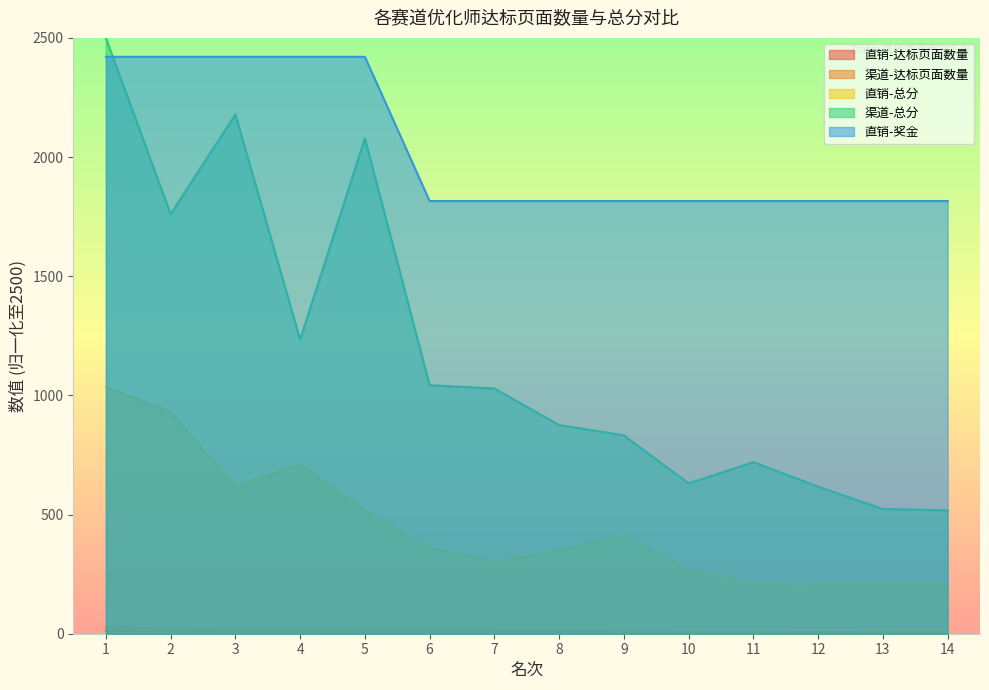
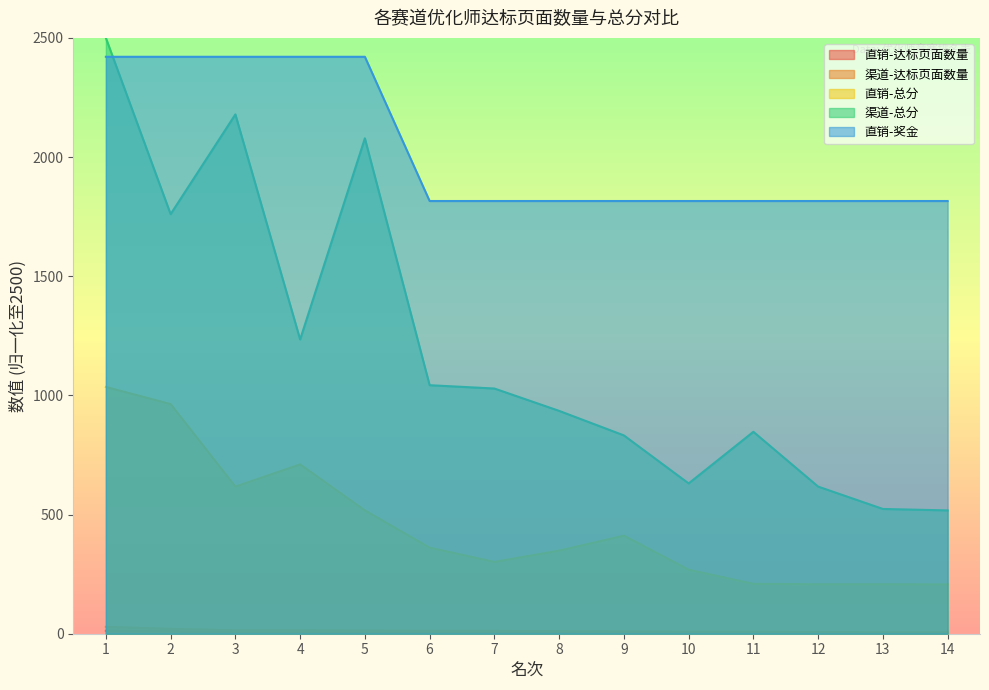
直销-总分, 2: 930 -> 960
渠道-总分, 8: 880 -> 940
渠道-总分, 11: 720 -> 850
